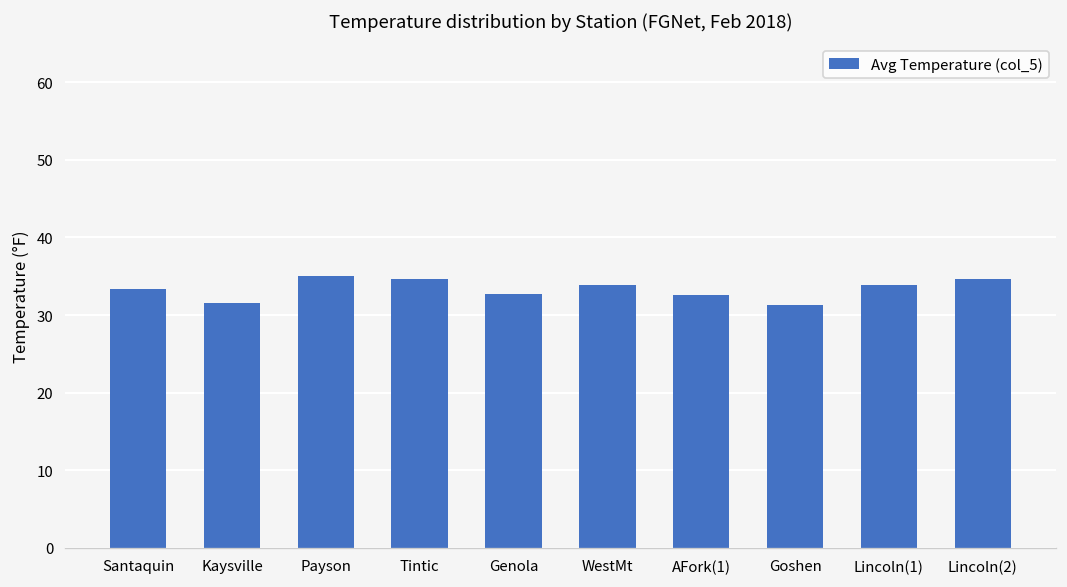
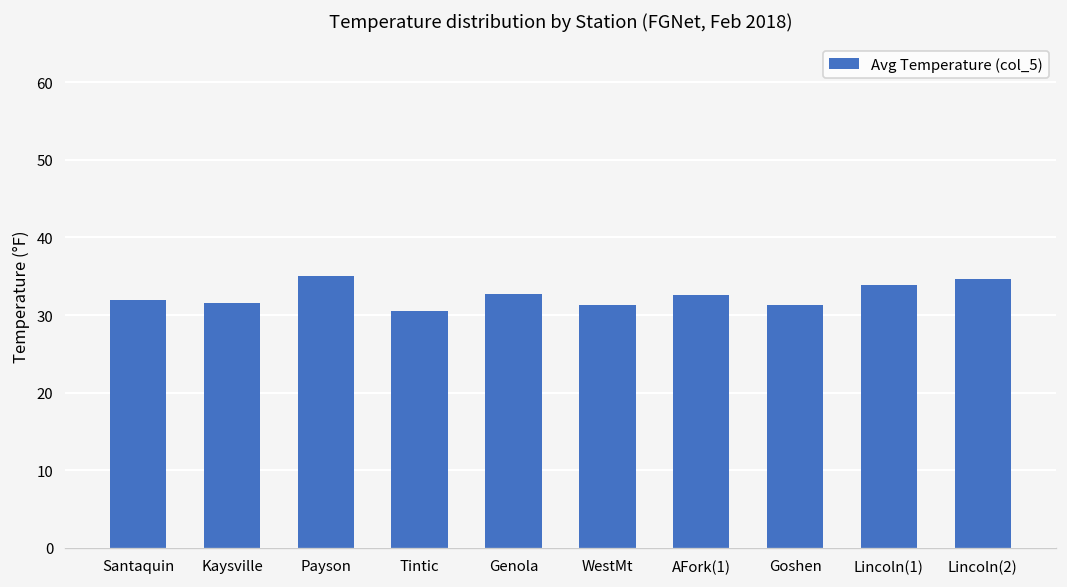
Santaquin: 33 -> 32
Tintic: 35 -> 31
WestMt: 34 -> 31
